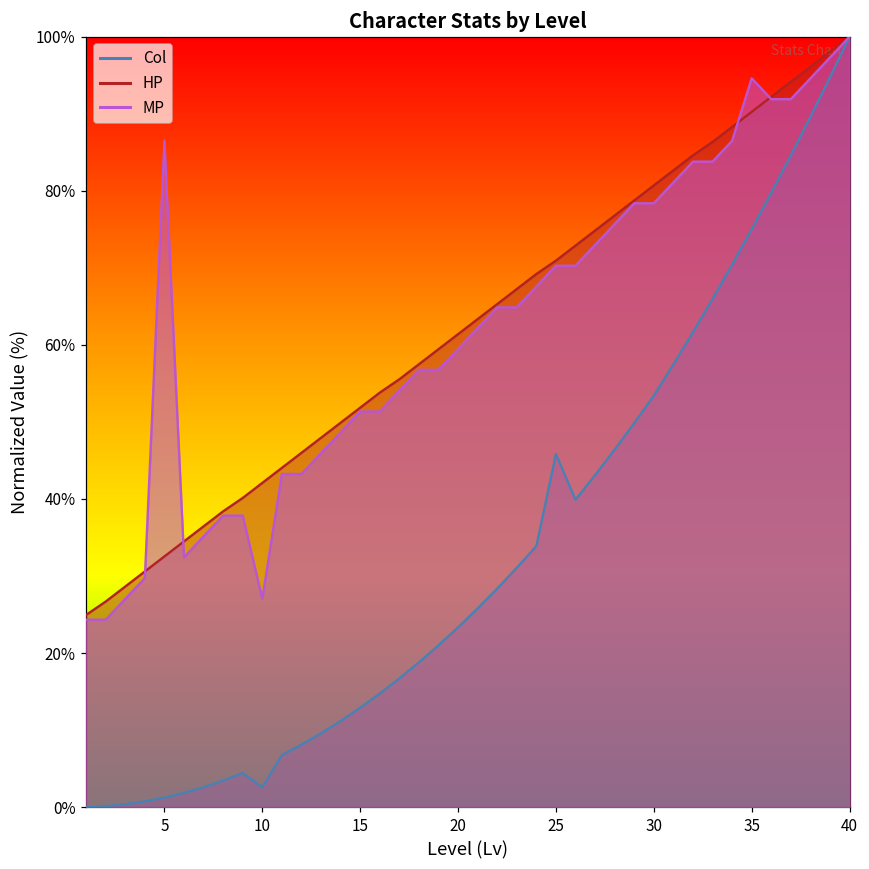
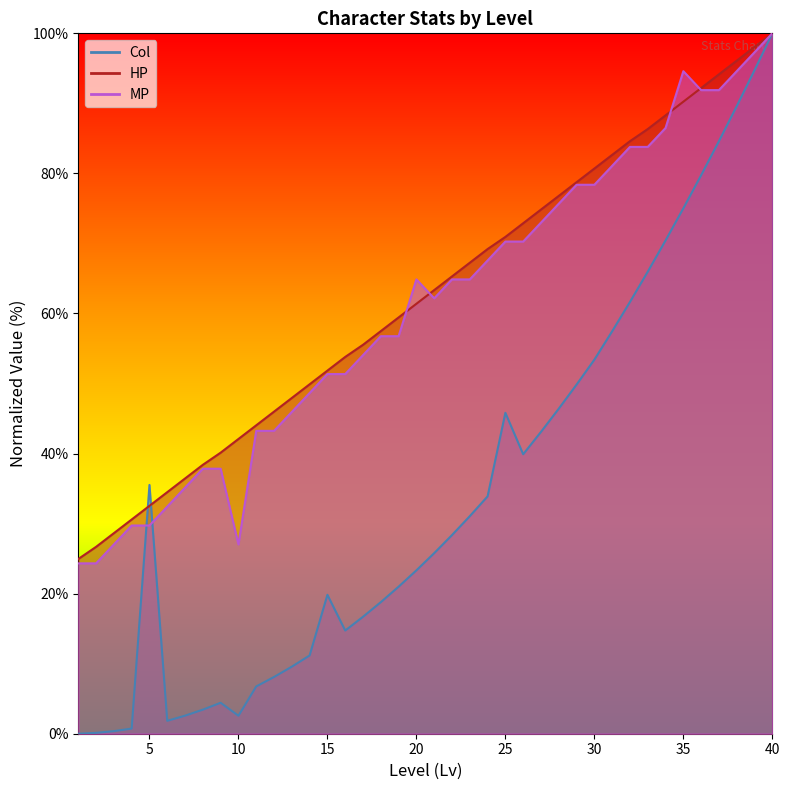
Col, 5: 1% -> 36%
MP, 5: 86% -> 30%
Col, 15: 13% -> 20%
MP, 20: 59% -> 65%
